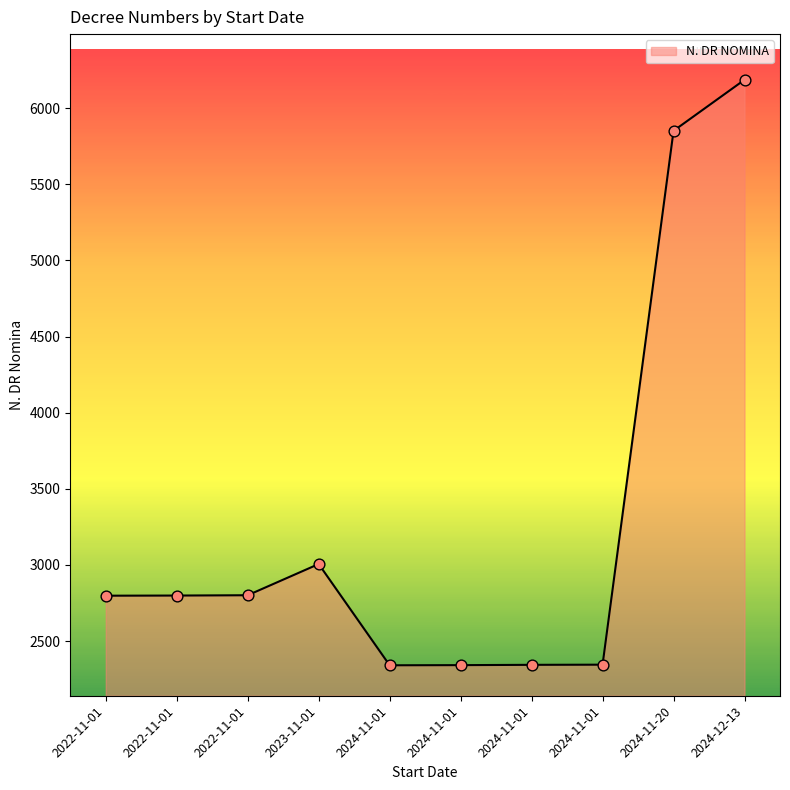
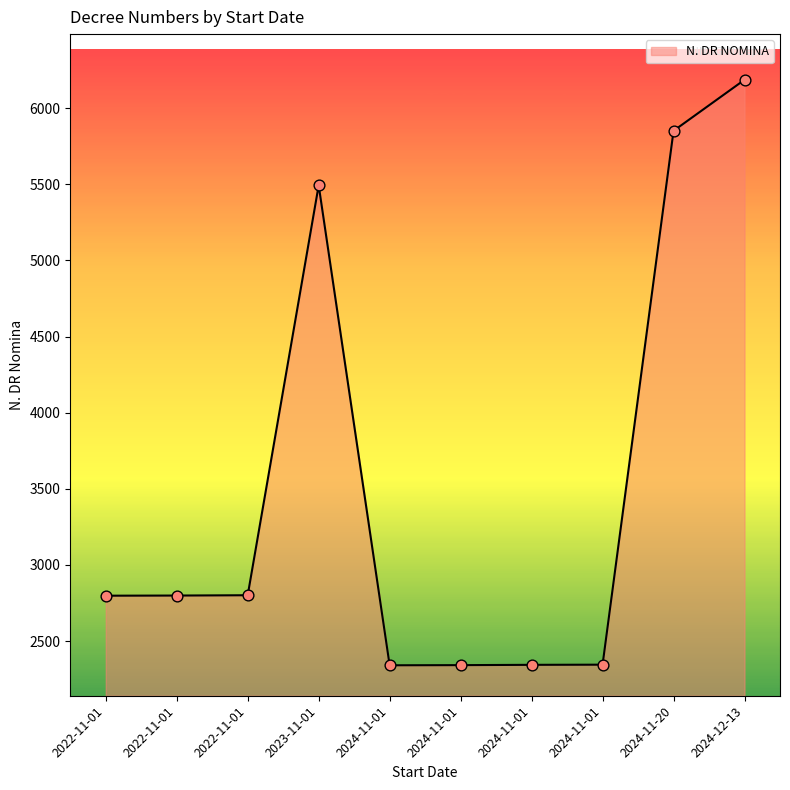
2023-11-01: 3010 -> 5490
